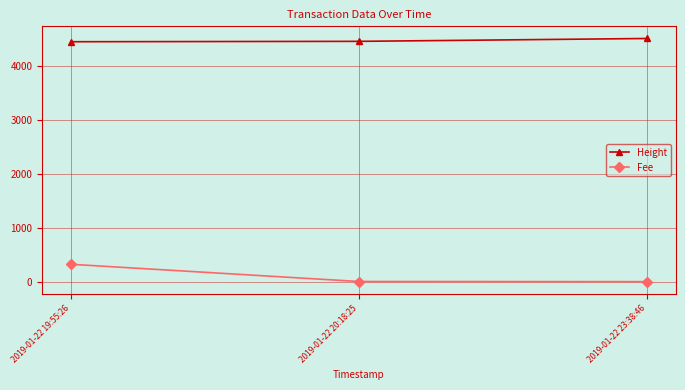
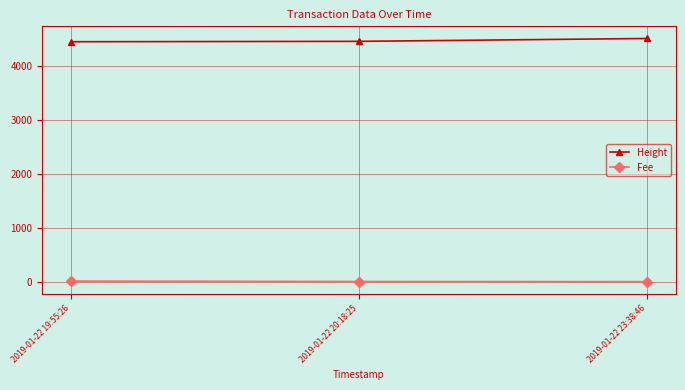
Fee, 2019-01-22 19:55:26: 300 -> 0
